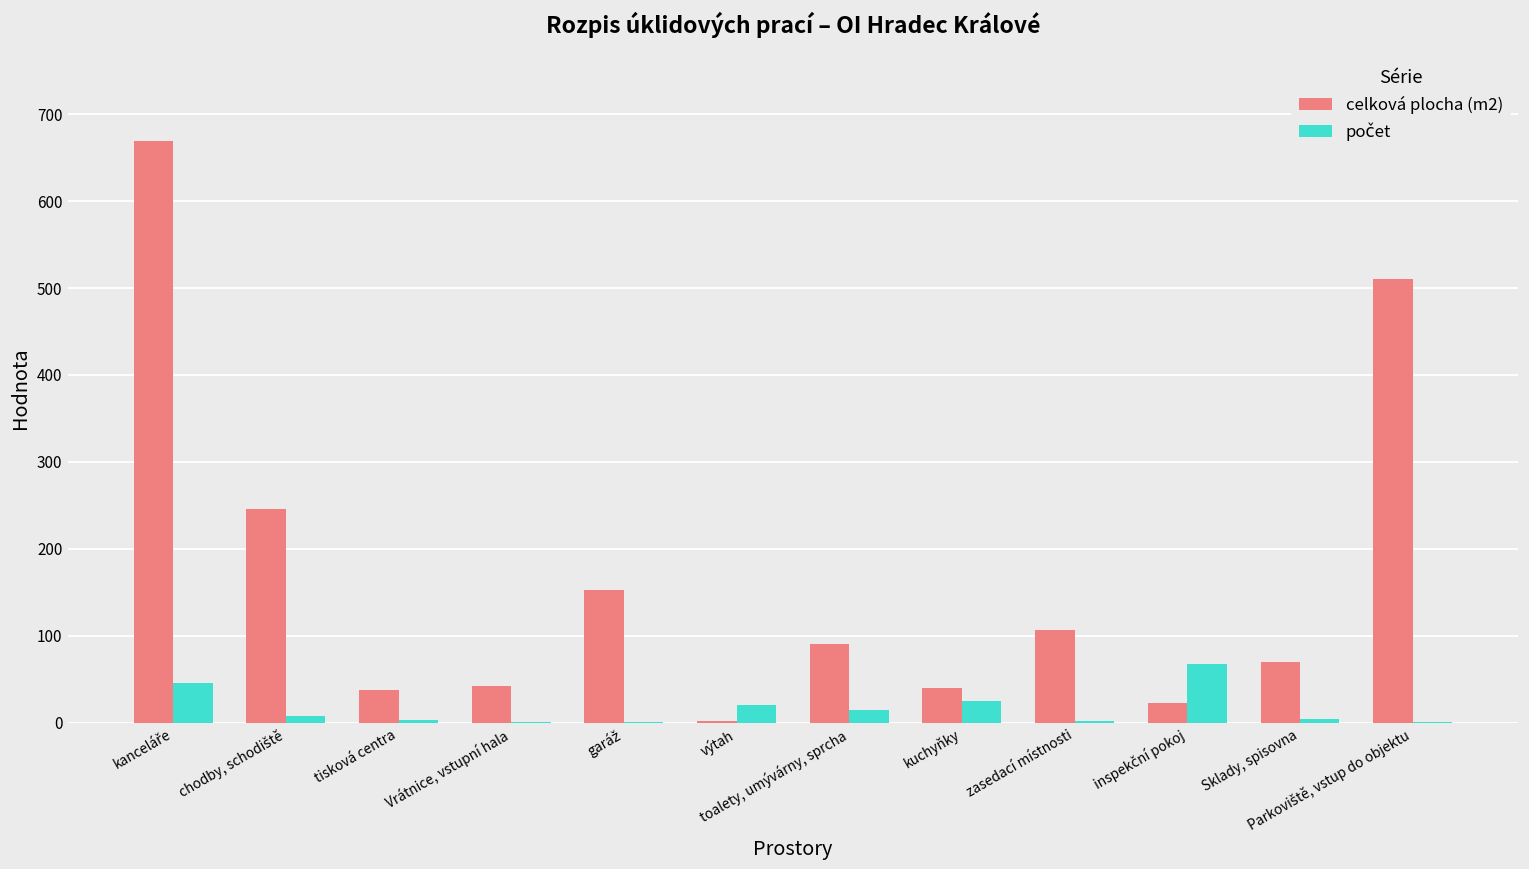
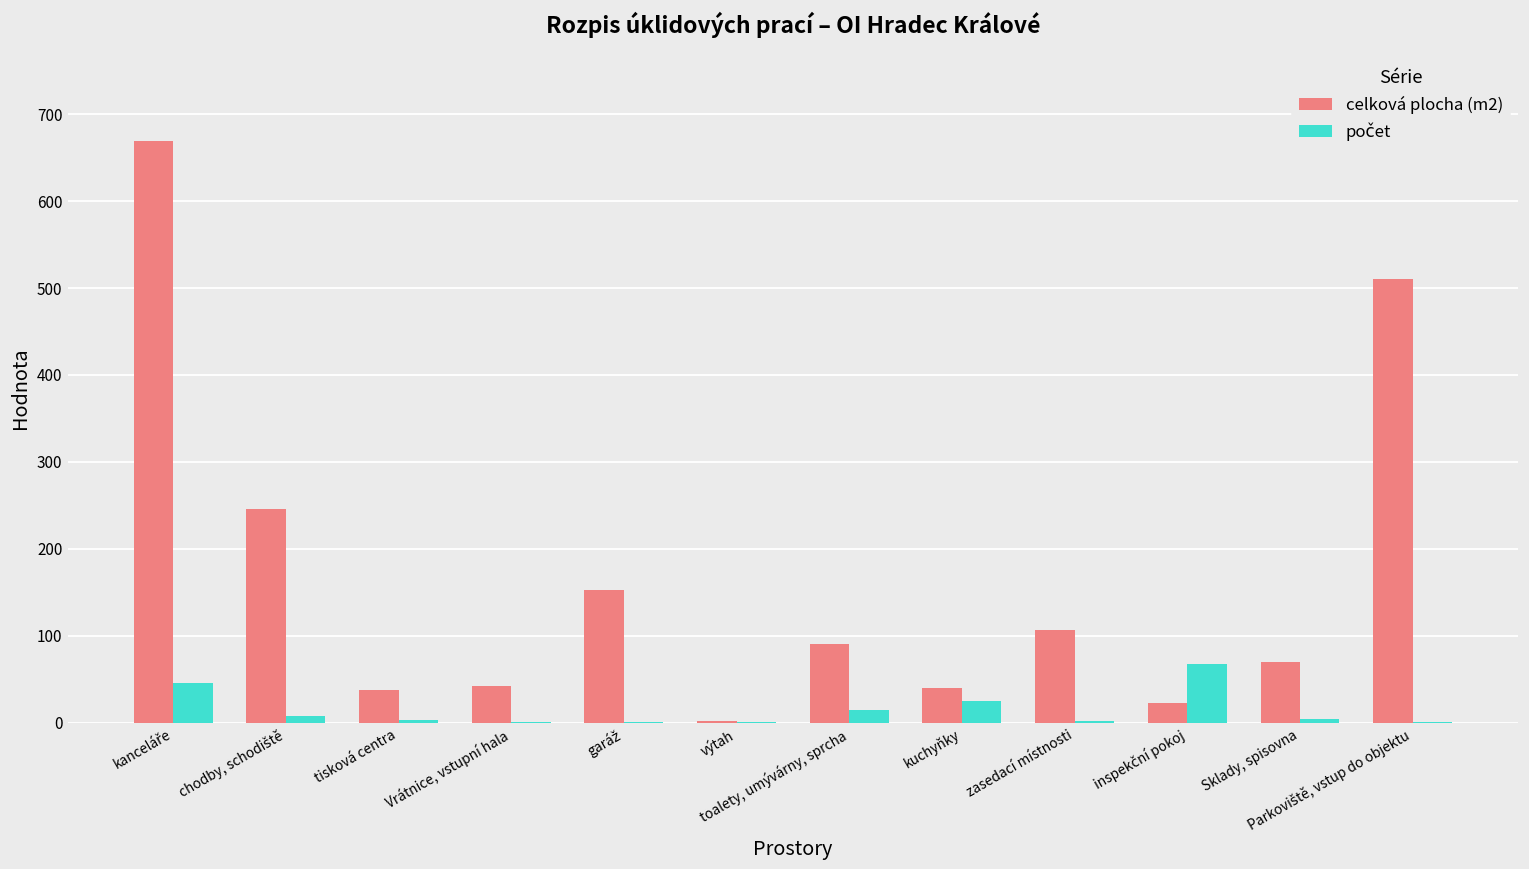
počet, výtah: 20 -> 0
